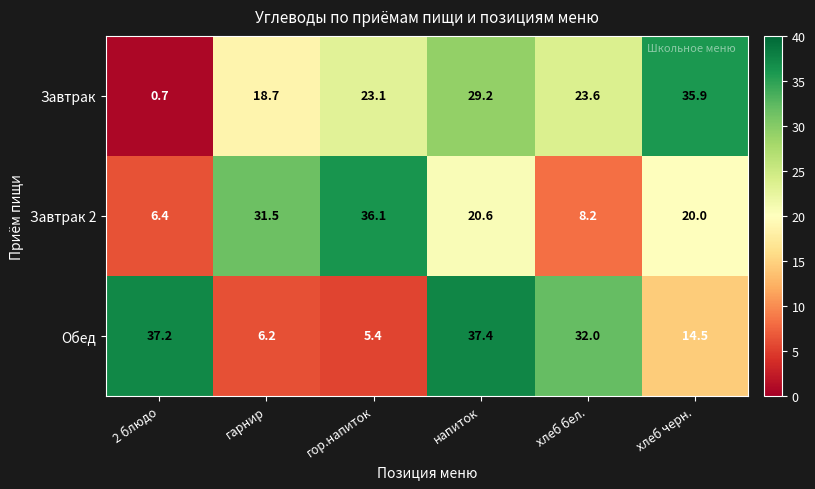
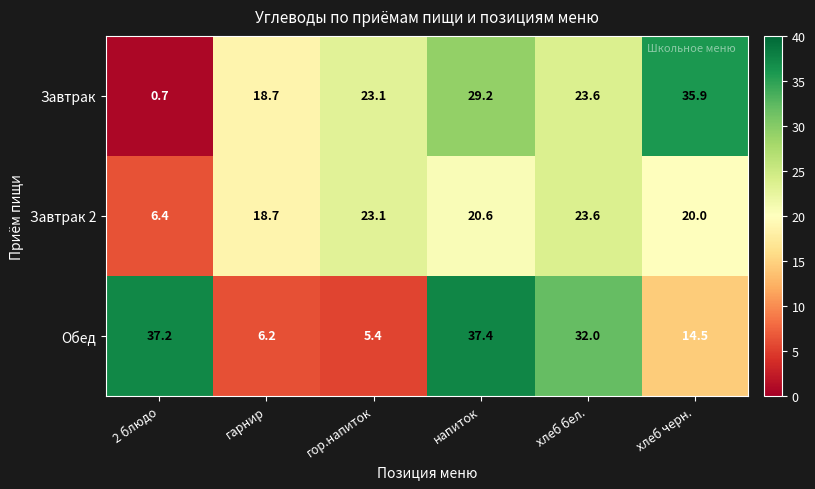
Завтрак 2, гарнир: 31.5 -> 18.7
Завтрак 2, гор.напиток: 36.1 -> 23.1
Завтрак 2, хлеб бел.: 8.2 -> 23.6
